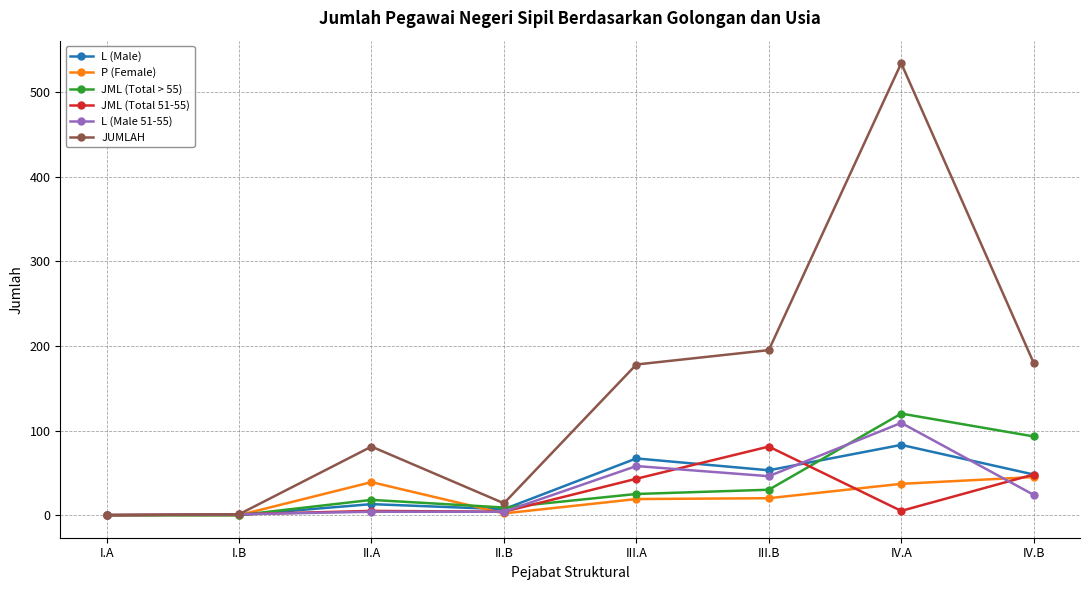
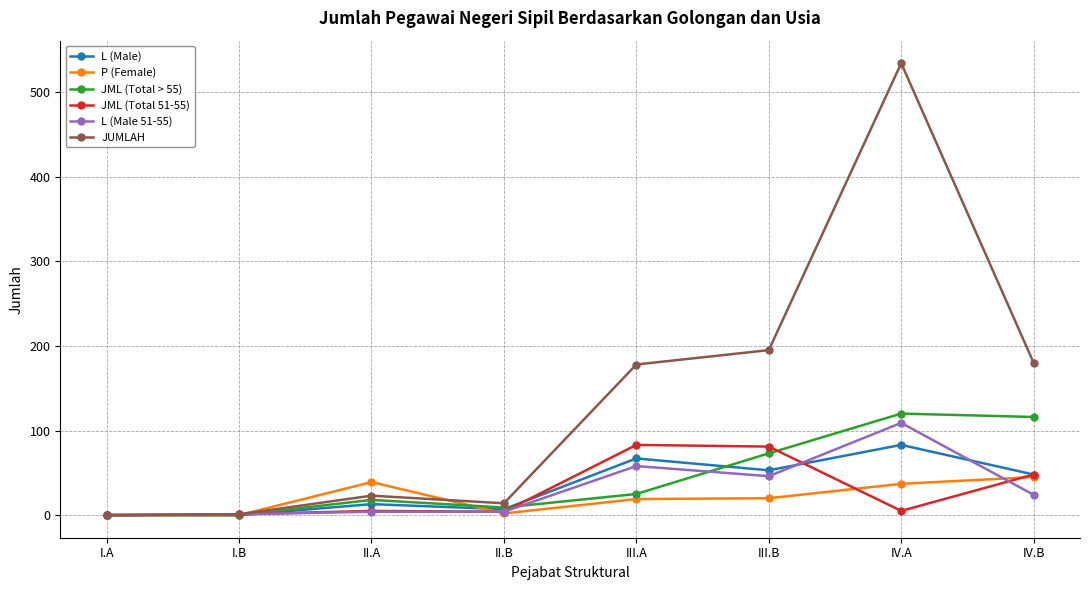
JUMLAH, II.A: 80 -> 20
JML (Total 51-55), III.A: 40 -> 80
JML (Total > 55), III.B: 30 -> 70
JML (Total > 55), IV.B: 90 -> 120
